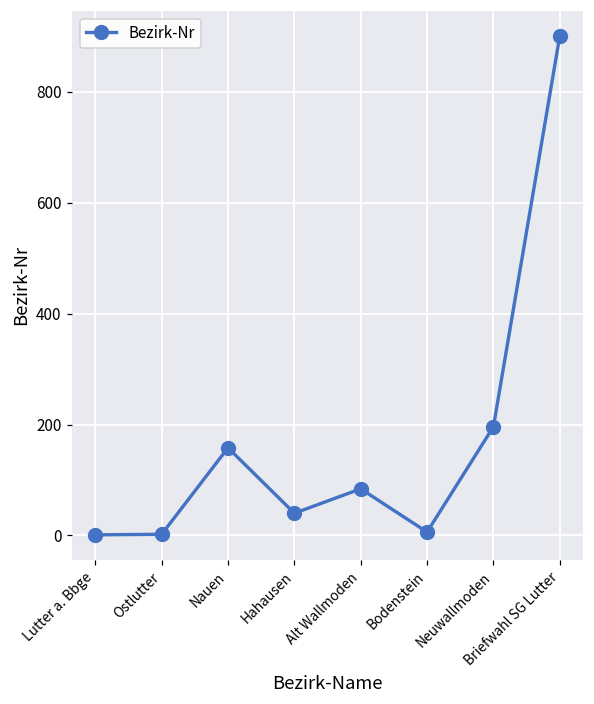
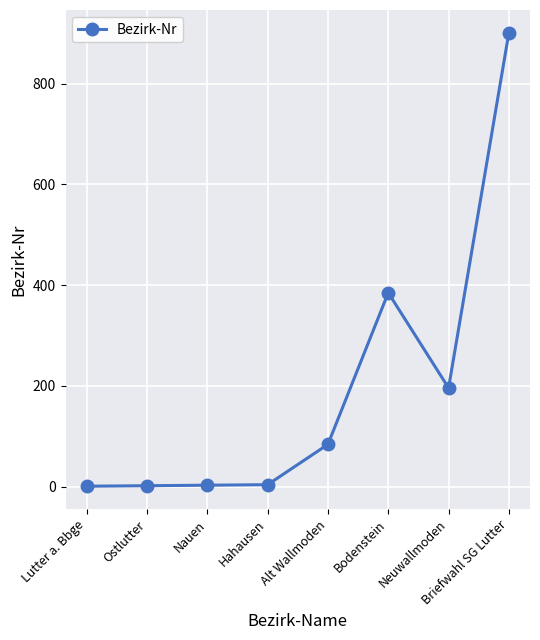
Nauen: 160 -> 0
Hahausen: 40 -> 0
Bodenstein: 10 -> 390
